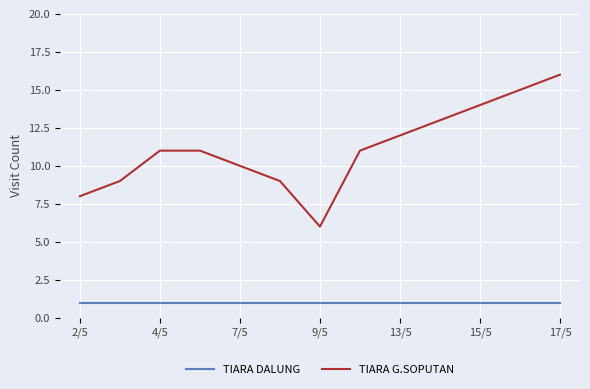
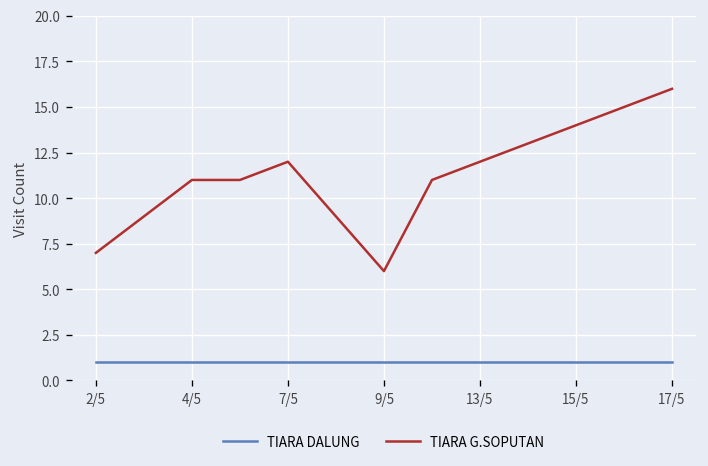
TIARA G.SOPUTAN, 2/5: 8 -> 7
TIARA G.SOPUTAN, 7/5: 10 -> 12
